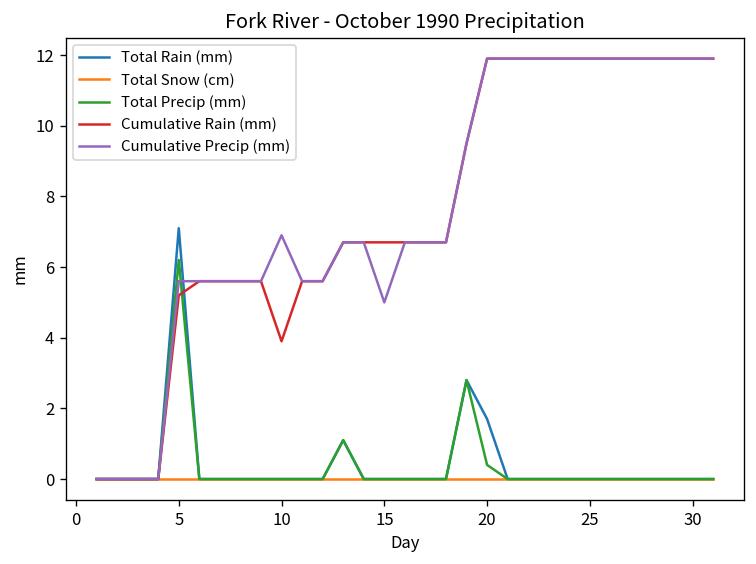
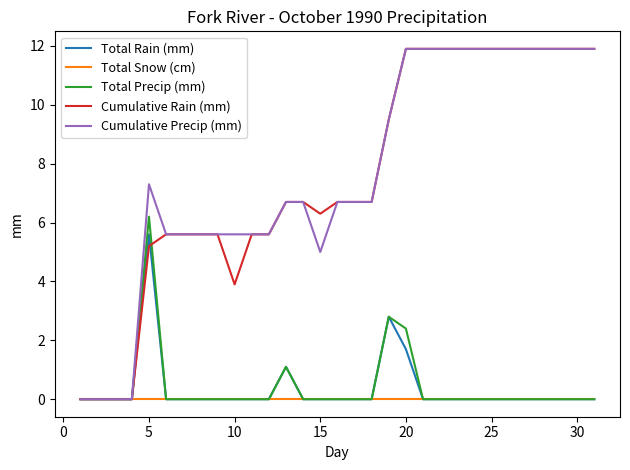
Total Rain (mm), 5: 7.1 -> 5.6
Cumulative Precip (mm), 5: 5.6 -> 7.3
Cumulative Precip (mm), 10: 6.9 -> 5.6
Cumulative Rain (mm), 15: 6.7 -> 6.3
Total Precip (mm), 20: 0.4 -> 2.4
